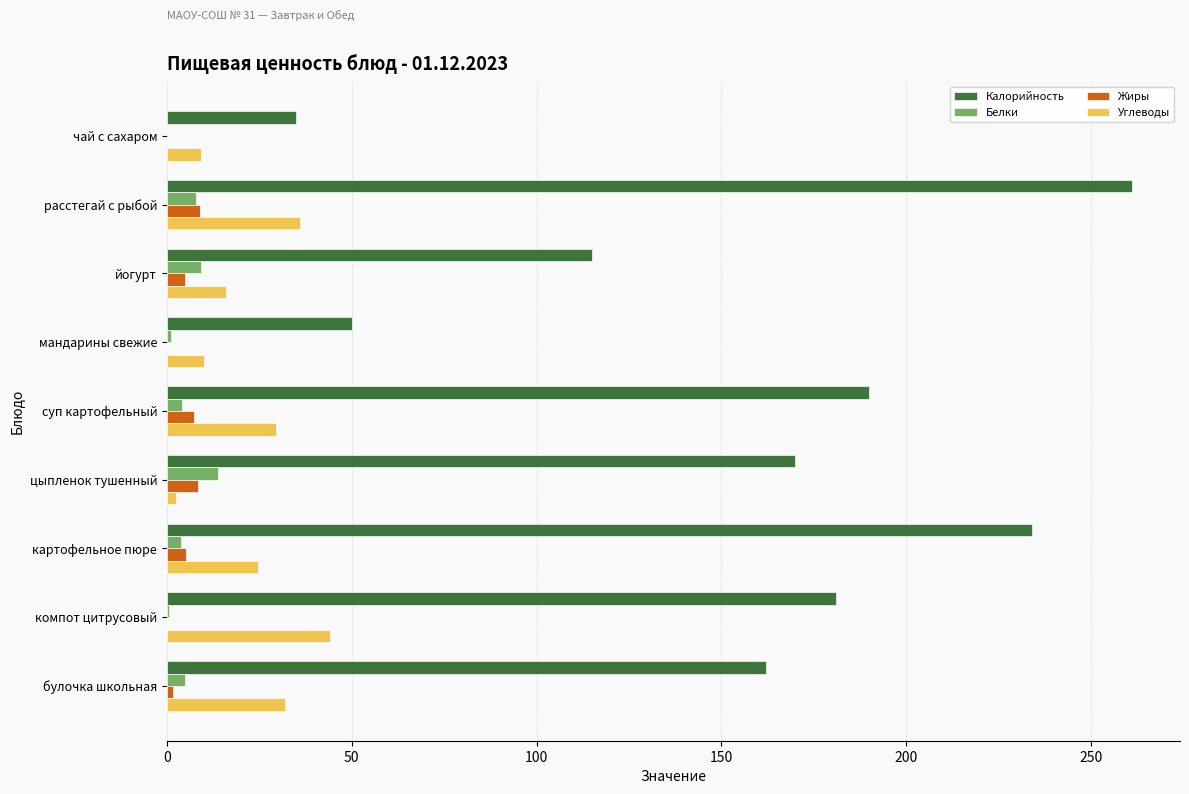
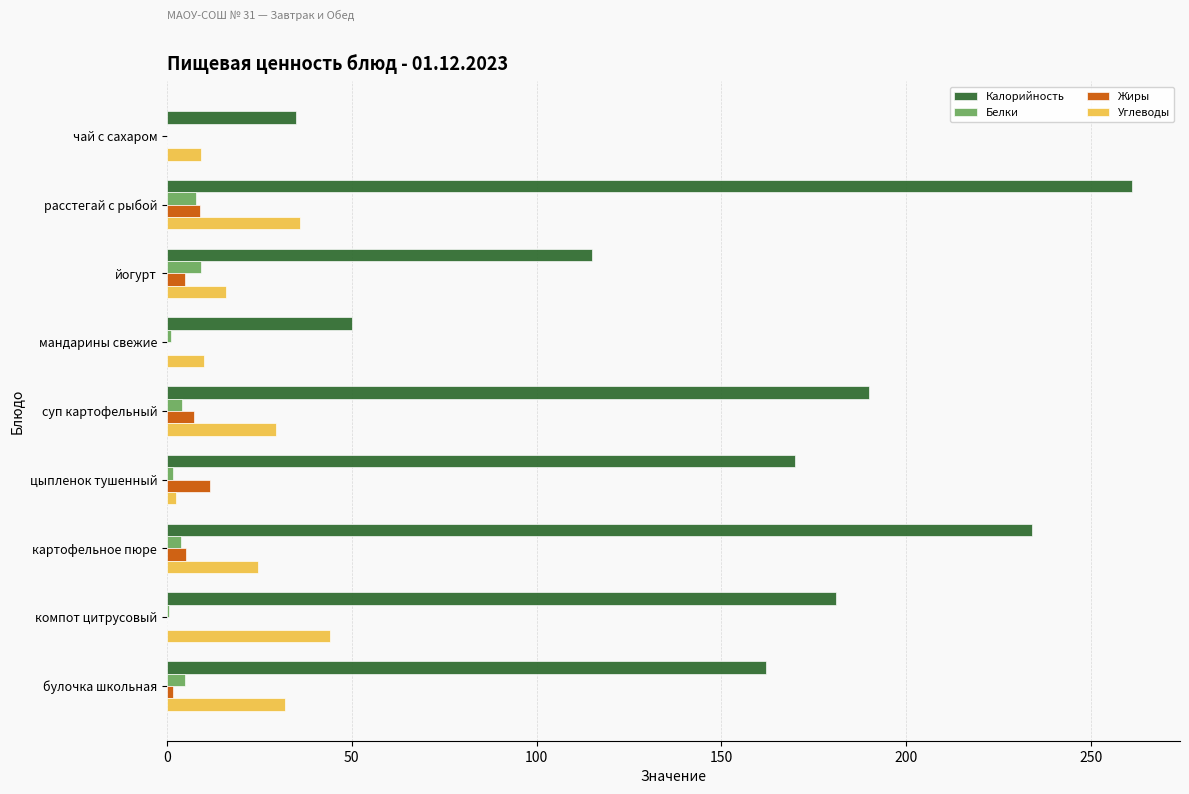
Белки, цыпленок тушенный: 14 -> 2
Жиры, цыпленок тушенный: 9 -> 12
